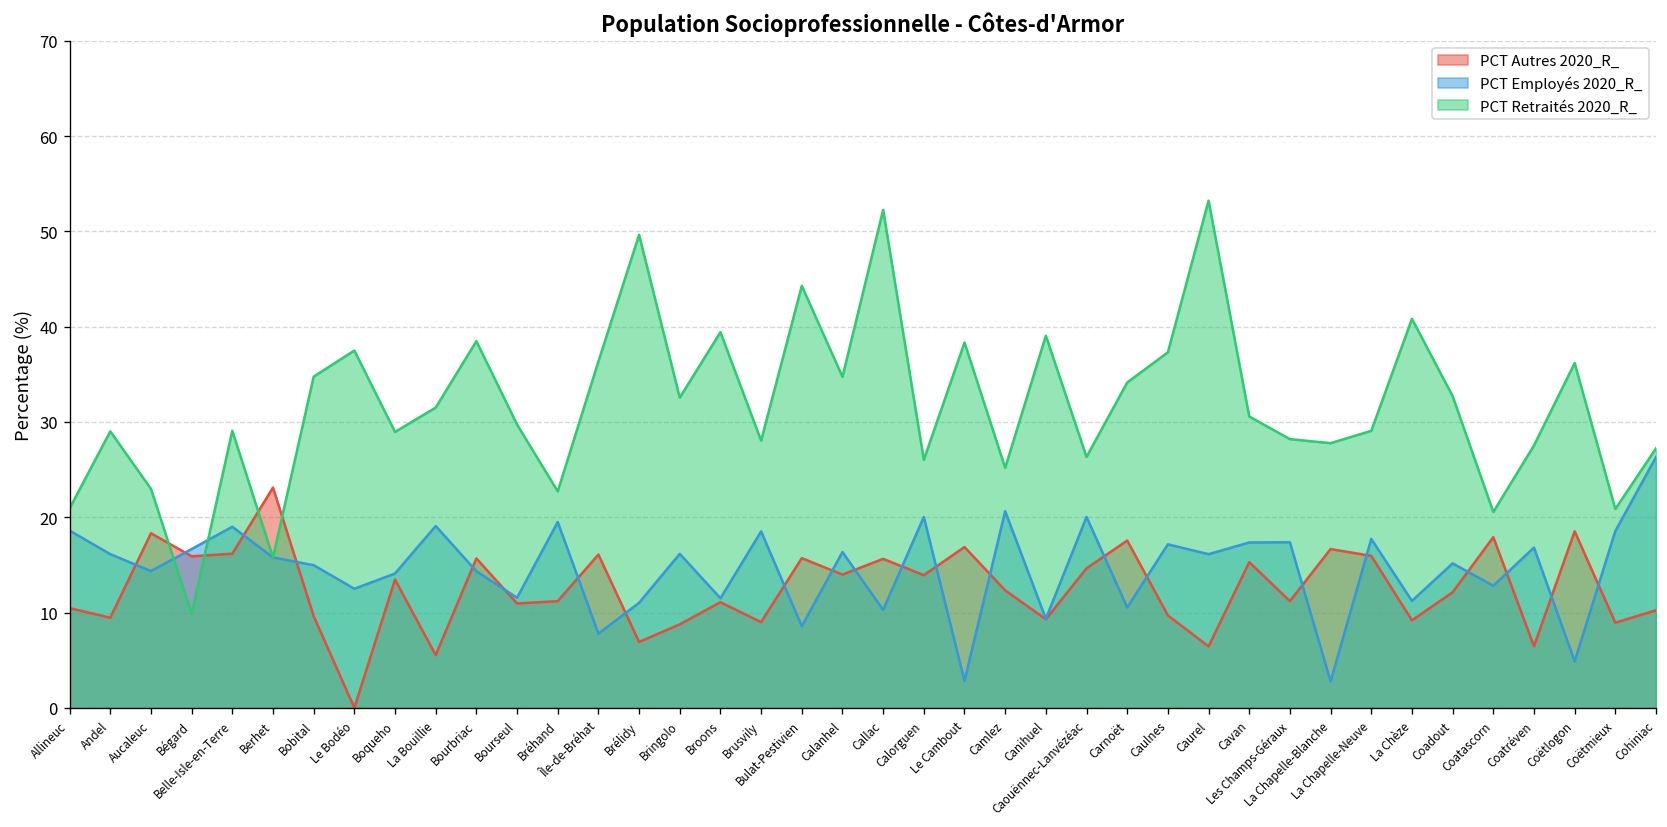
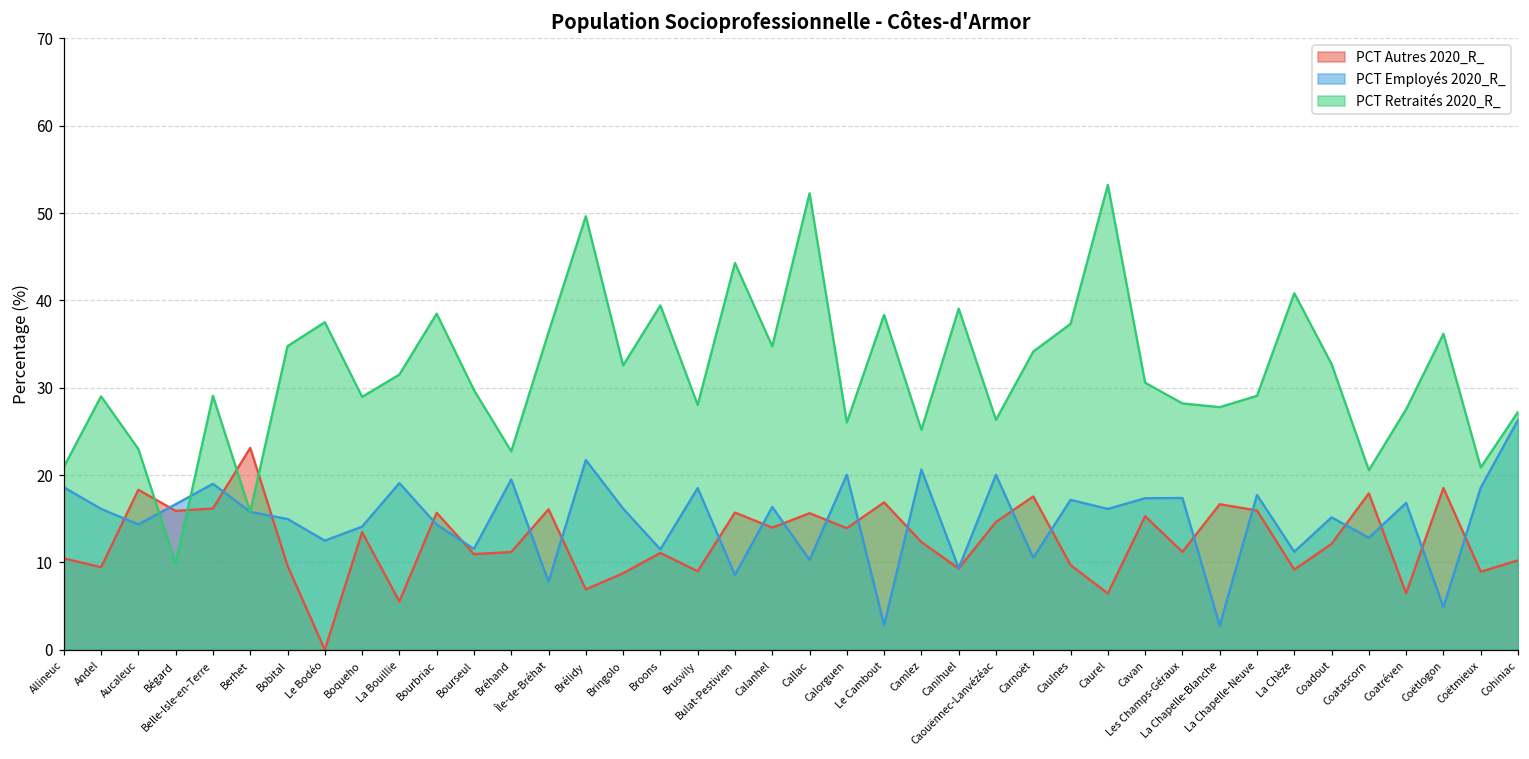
PCT Employés 2020_R_, Brélidy: 11 -> 22
